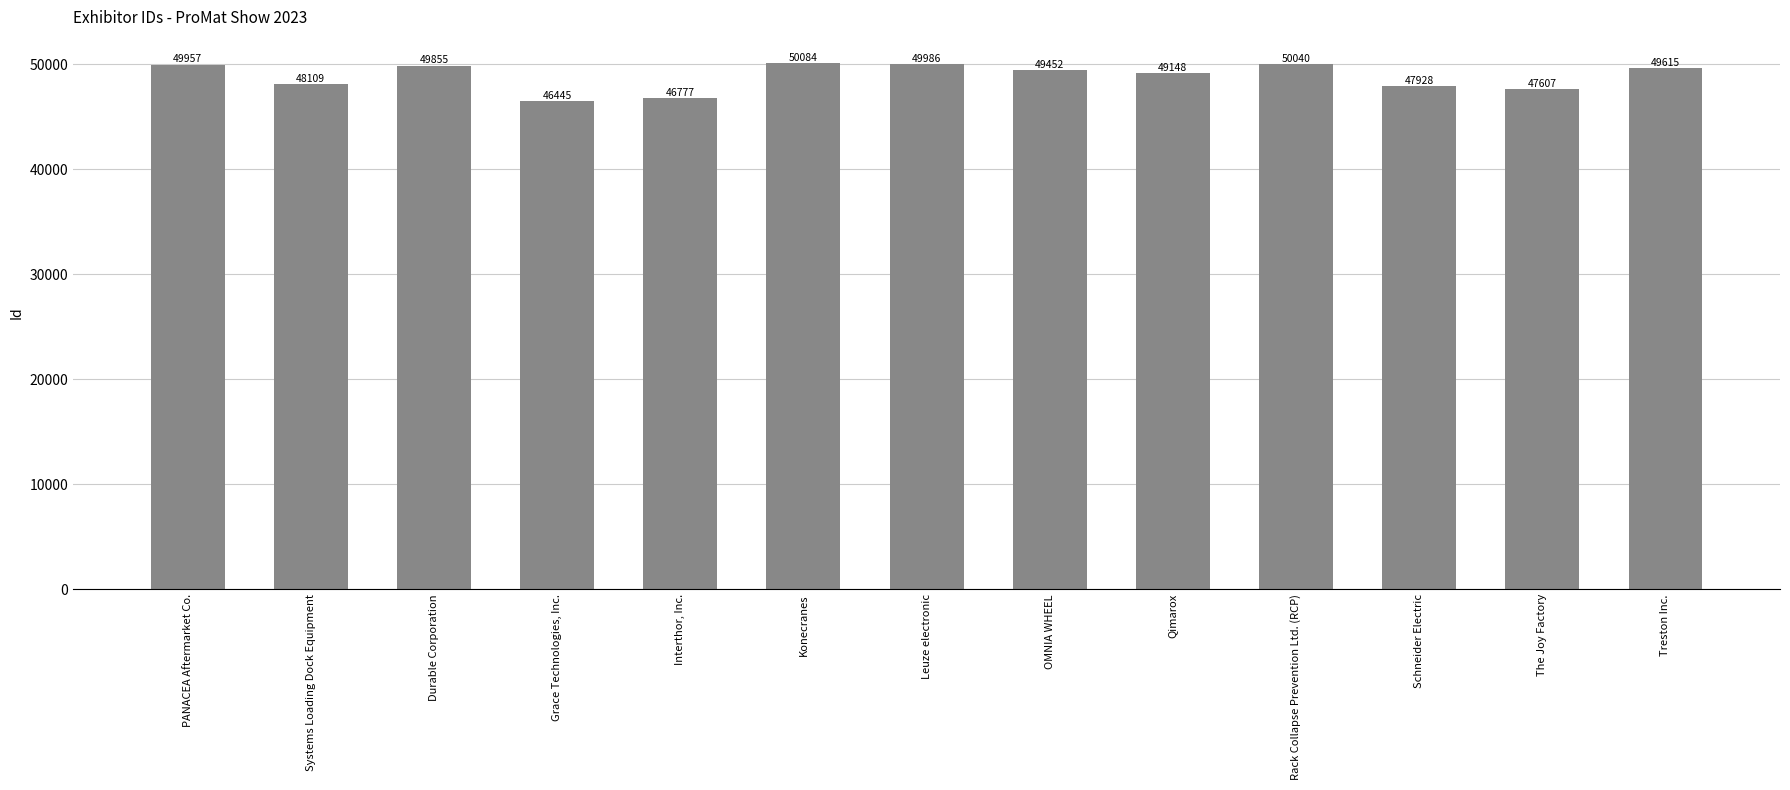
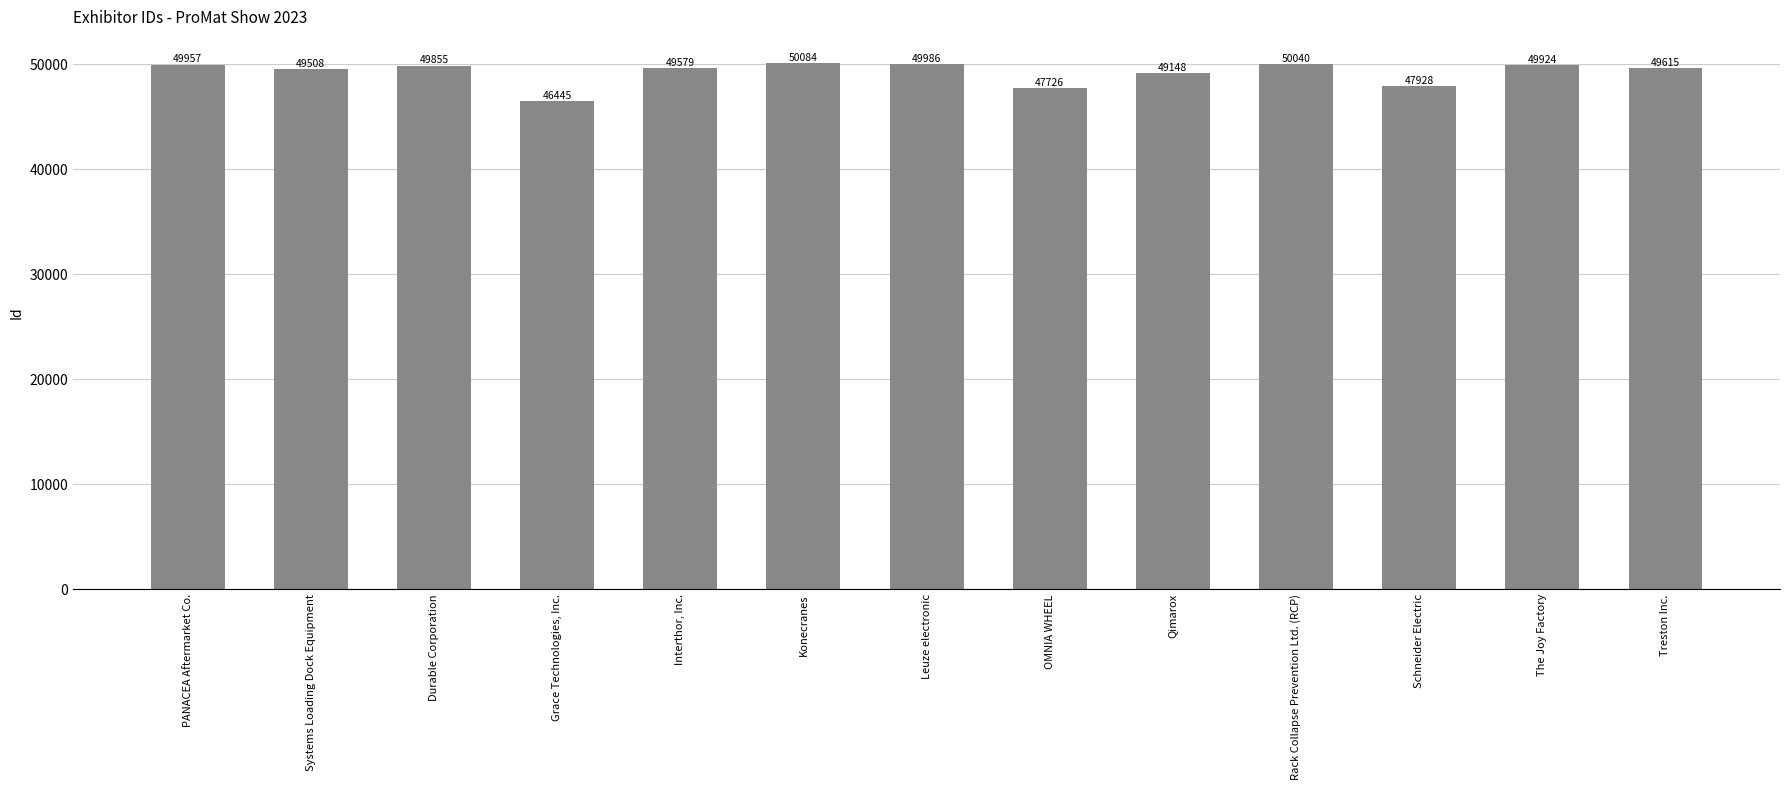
Systems Loading Dock Equipment: 48109 -> 49508
Interthor, Inc.: 46777 -> 49579
OMNIA WHEEL: 49452 -> 47726
The Joy Factory: 47607 -> 49924
